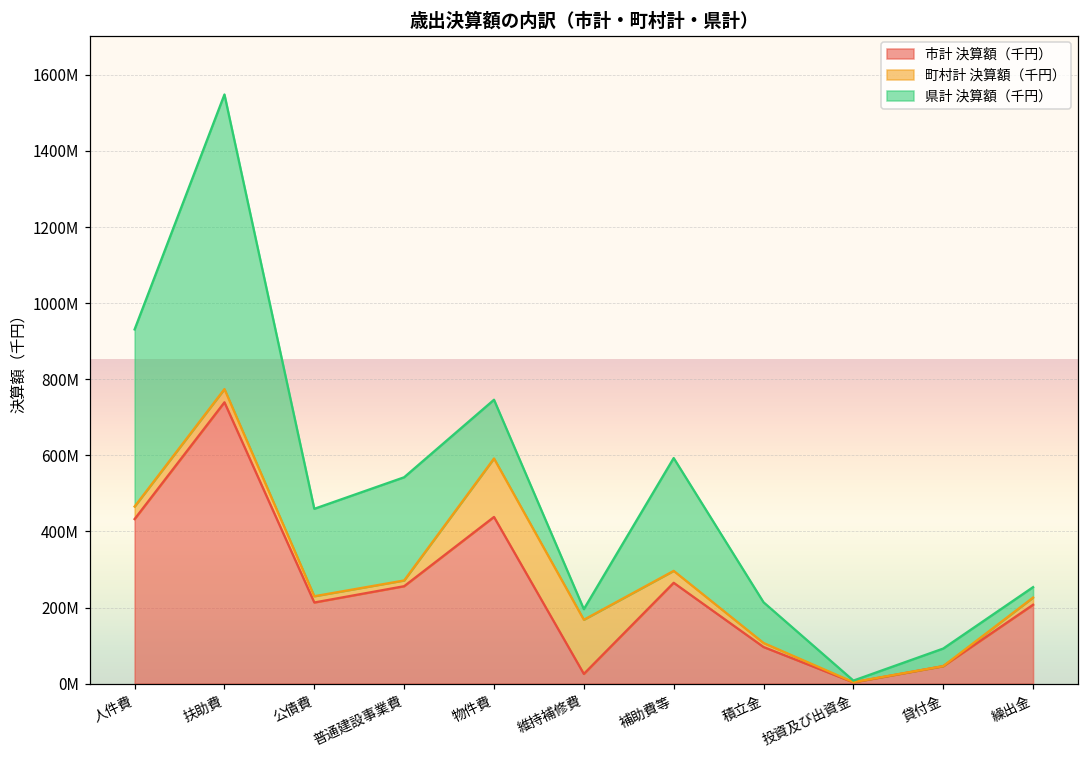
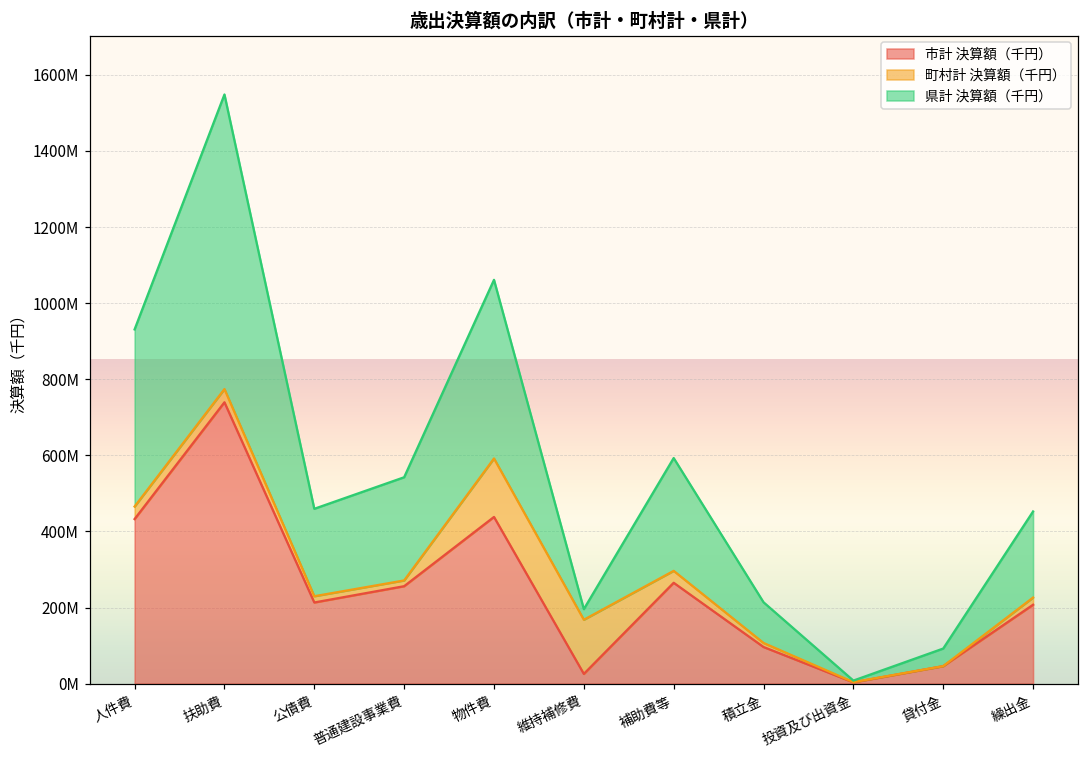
県計 決算額（千円）, 物件費: 150000000 -> 470000000
県計 決算額（千円）, 繰出金: 30000000 -> 230000000
